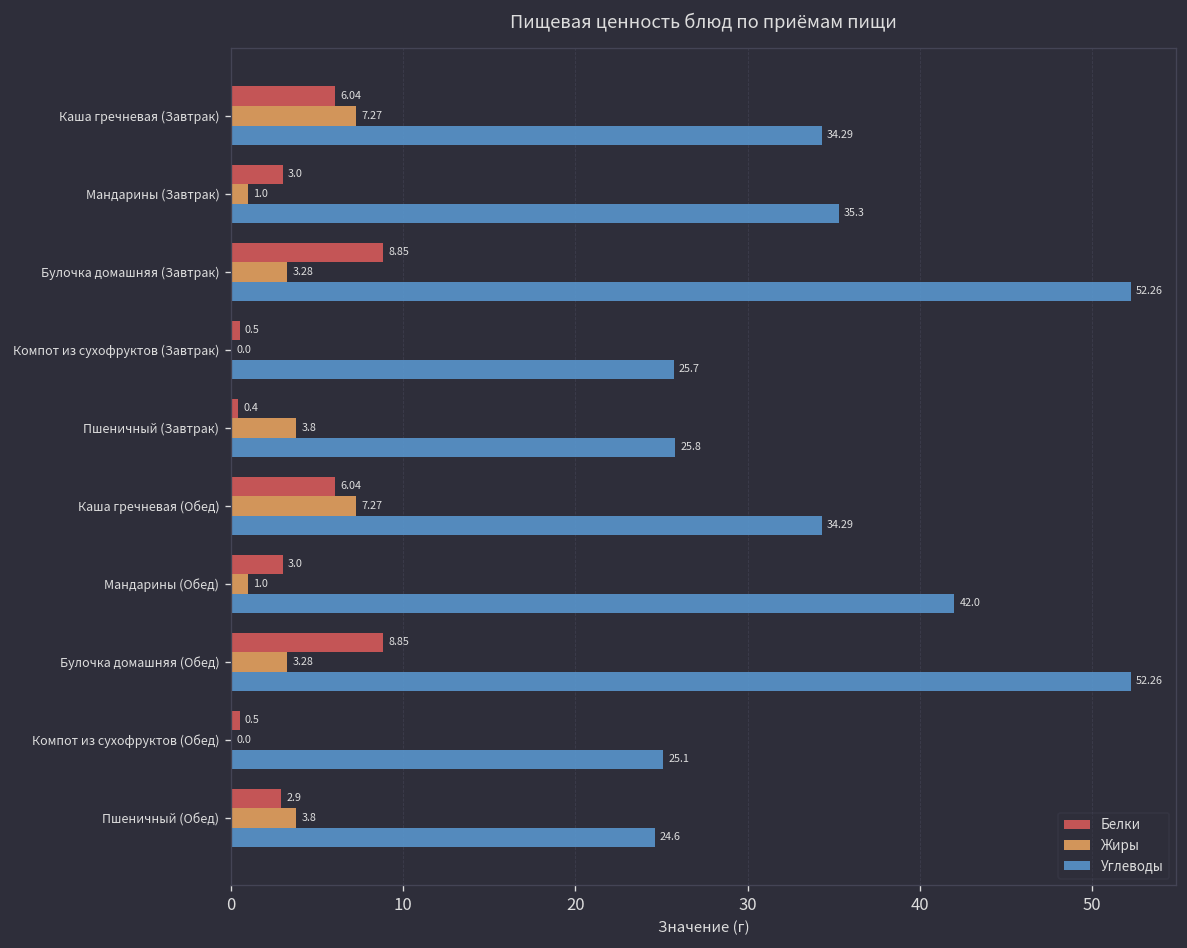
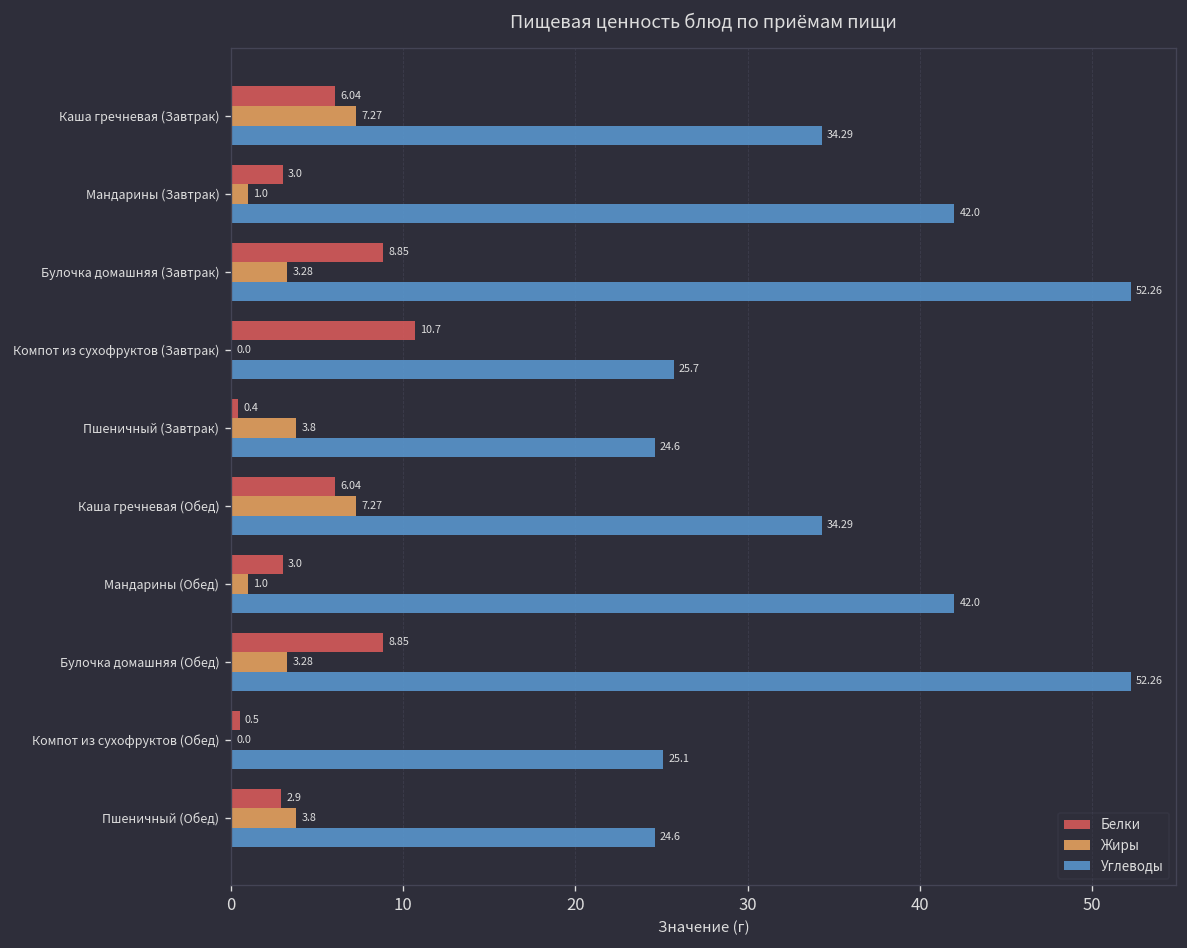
Углеводы, Мандарины (Завтрак): 35.3 -> 42.0
Белки, Компот из сухофруктов (Завтрак): 0.5 -> 10.7
Углеводы, Пшеничный (Завтрак): 25.8 -> 24.6
